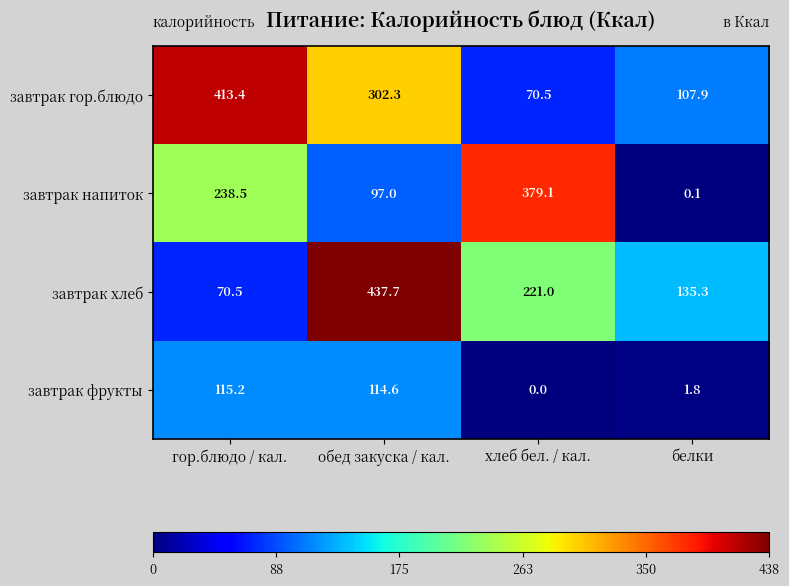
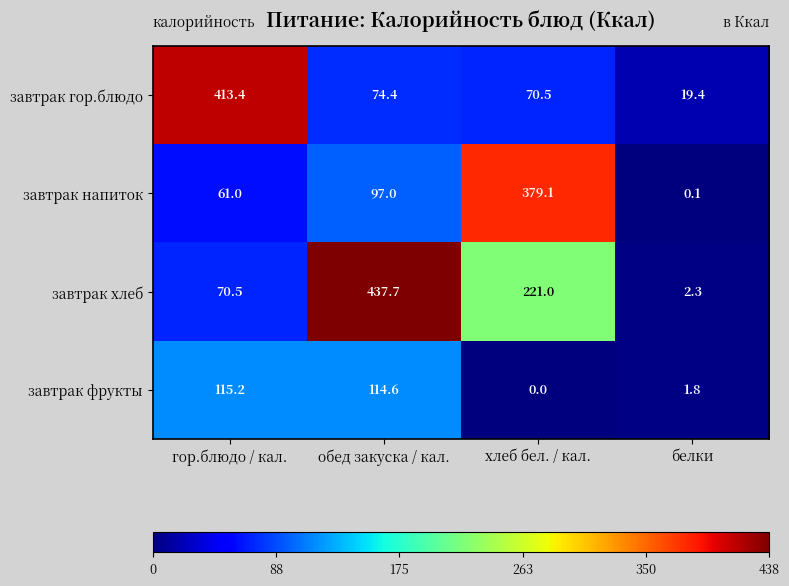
завтрак гор.блюдо, обед закуска / кал.: 302.3 -> 74.4
завтрак гор.блюдо, белки: 107.9 -> 19.4
завтрак напиток, гор.блюдо / кал.: 238.5 -> 61.0
завтрак хлеб, белки: 135.3 -> 2.3
